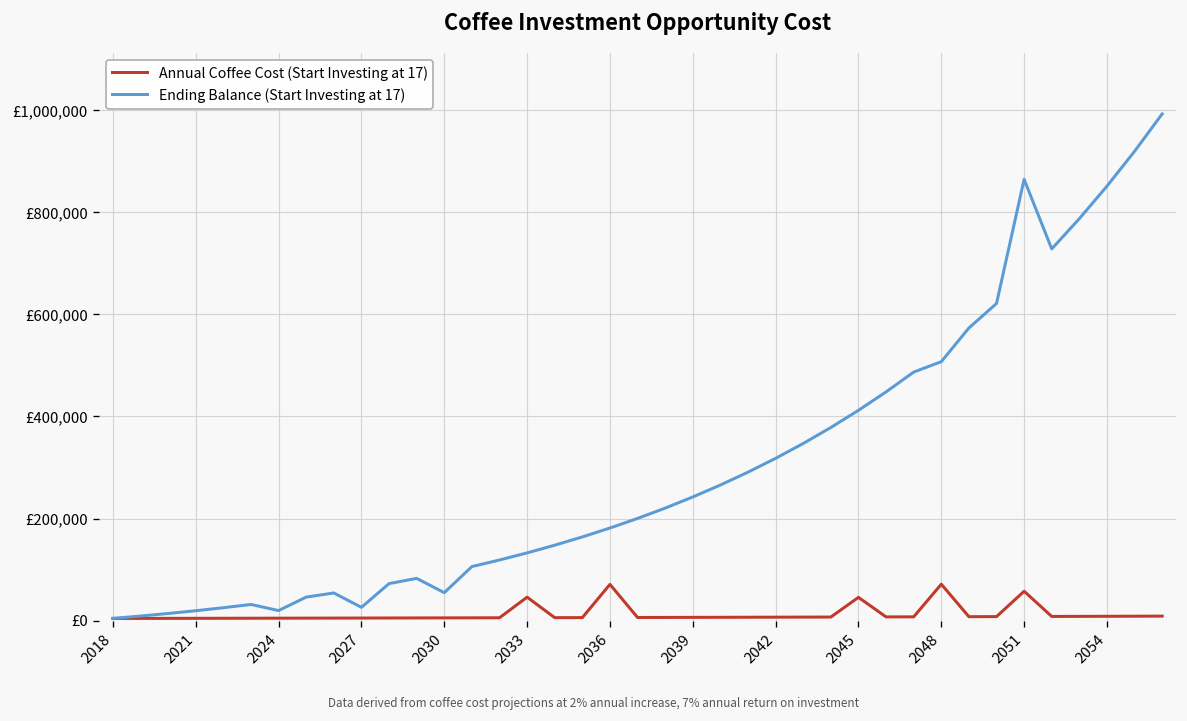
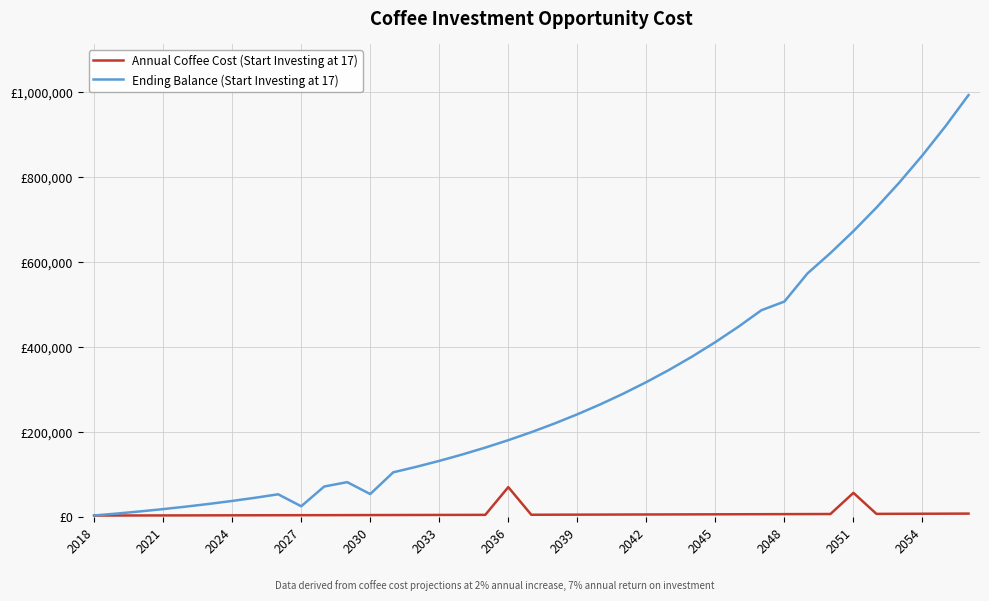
Ending Balance (Start Investing at 17), 2024: £20,000 -> £40,000
Annual Coffee Cost (Start Investing at 17), 2033: £50,000 -> £10,000
Annual Coffee Cost (Start Investing at 17), 2045: £50,000 -> £10,000
Annual Coffee Cost (Start Investing at 17), 2048: £70,000 -> £10,000
Ending Balance (Start Investing at 17), 2051: £860,000 -> £670,000
